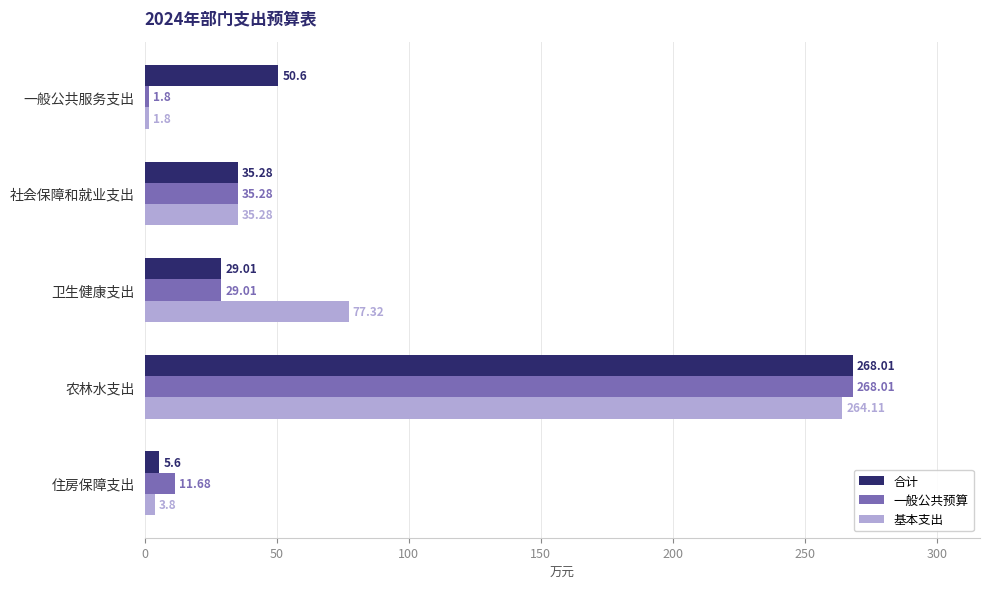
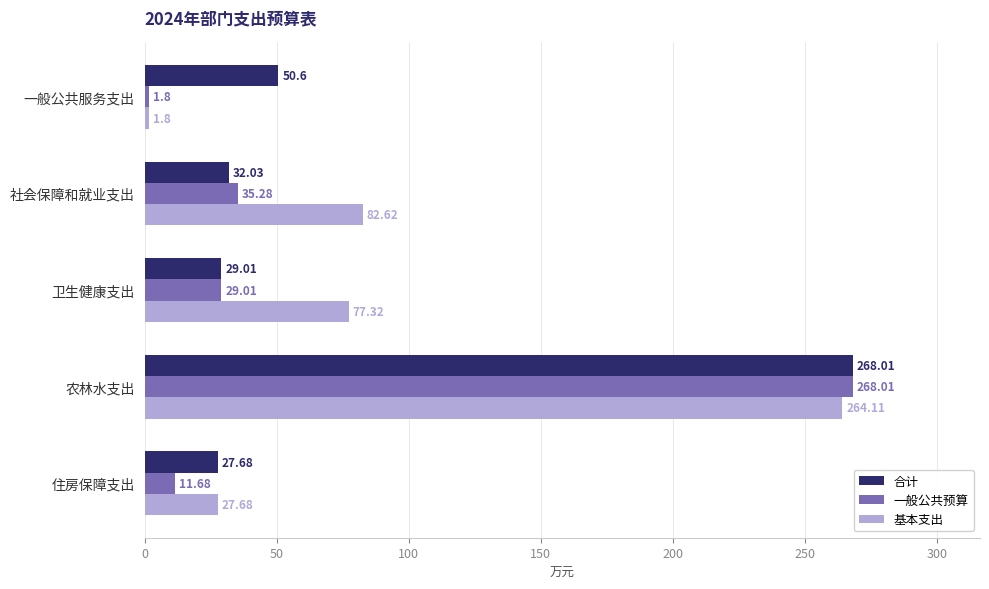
合计, 社会保障和就业支出: 35.28 -> 32.03
基本支出, 社会保障和就业支出: 35.28 -> 82.62
合计, 住房保障支出: 5.6 -> 27.68
基本支出, 住房保障支出: 3.8 -> 27.68
